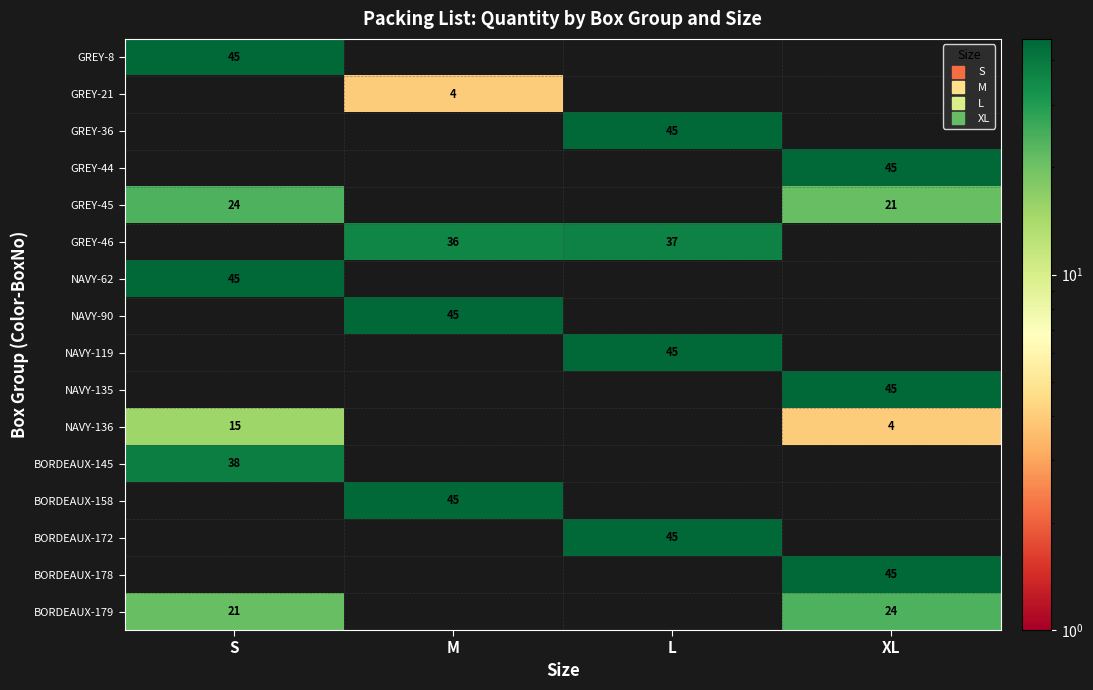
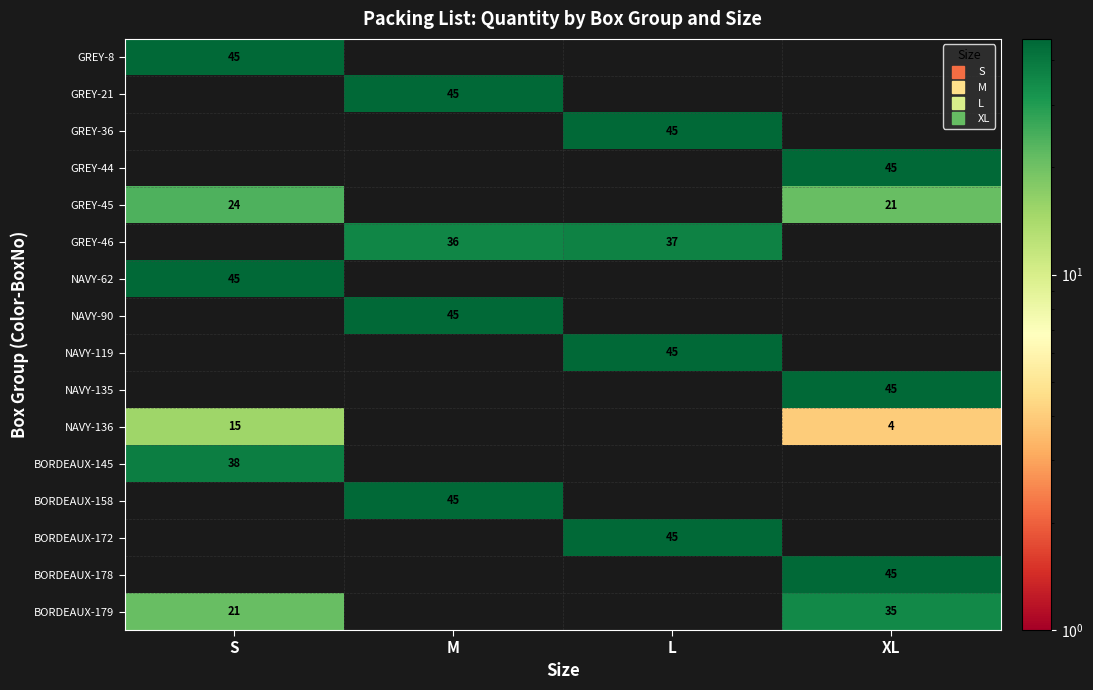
GREY-21, M: 4 -> 45
BORDEAUX-179, XL: 24 -> 35
